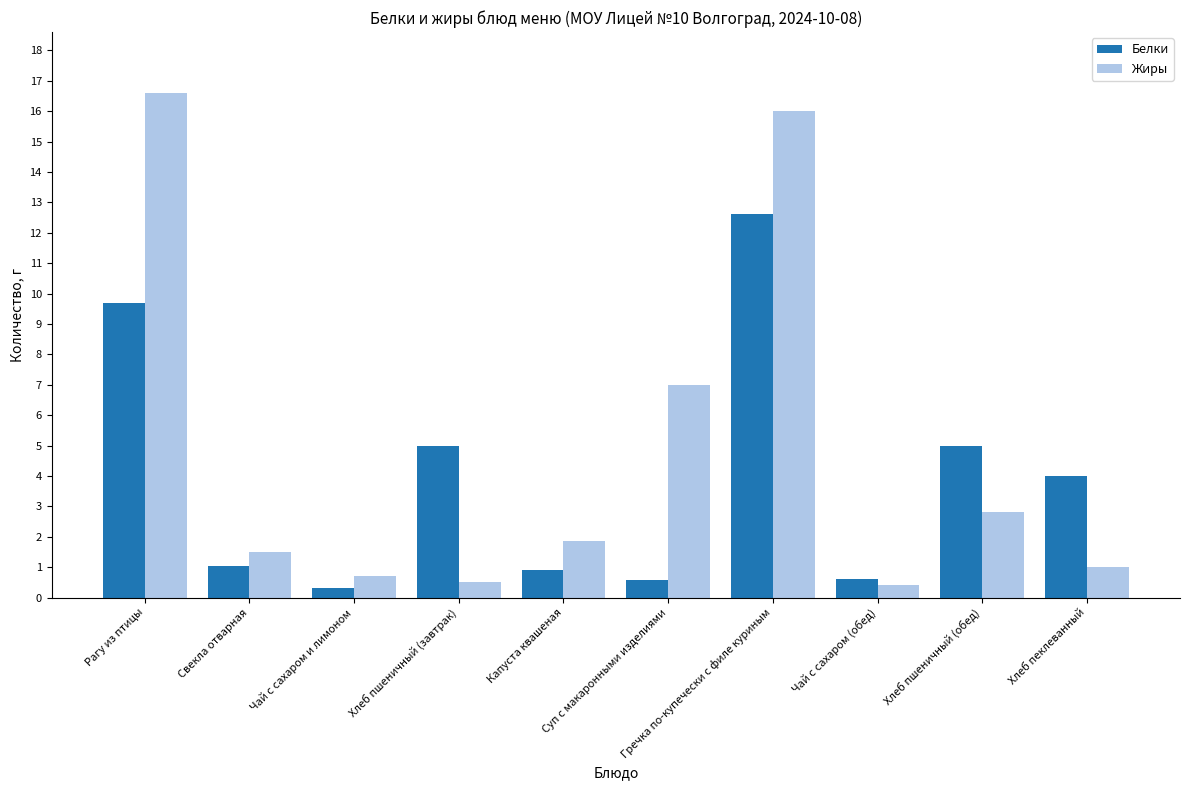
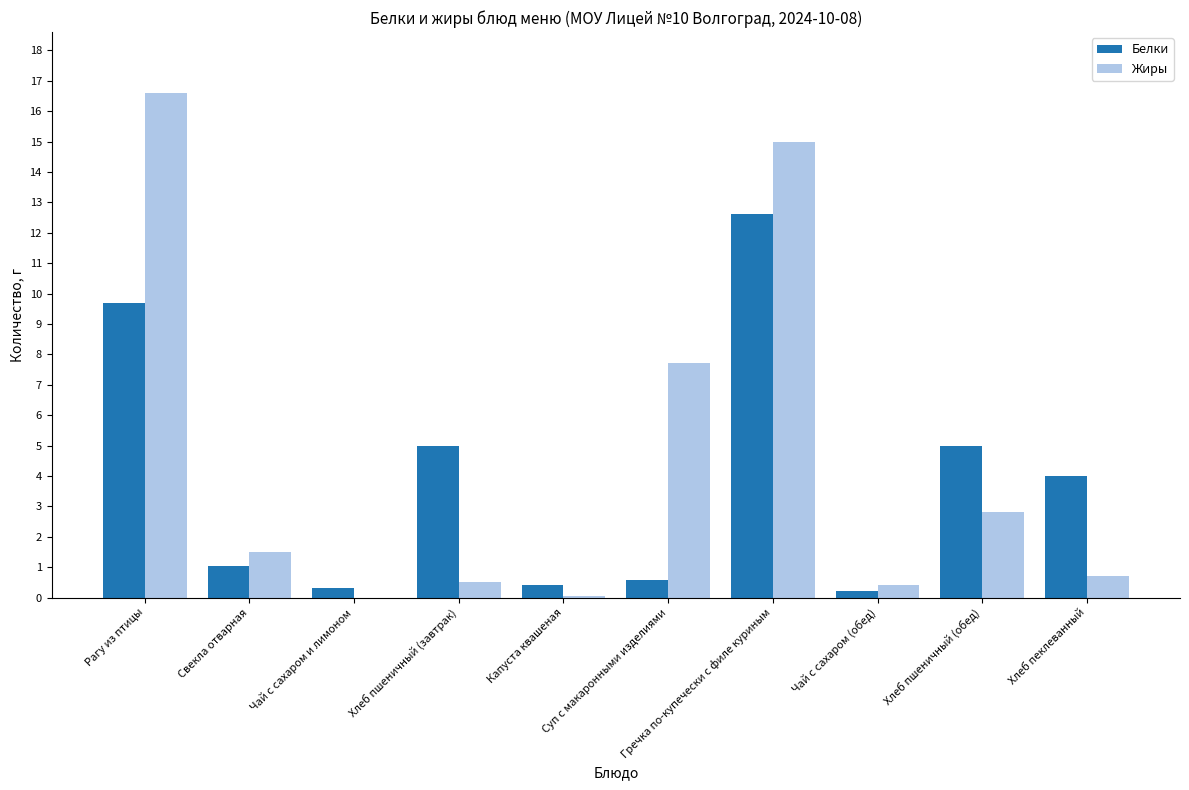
Жиры, Чай с сахаром и лимоном: 0.7 -> 0.0
Белки, Капуста квашеная: 0.9 -> 0.4
Жиры, Капуста квашеная: 1.9 -> 0.1
Жиры, Суп с макаронными изделиями: 7.0 -> 7.7
Жиры, Гречка по-купечески с филе куриным: 16 -> 15
Белки, Чай с сахаром (обед): 0.6 -> 0.2
Жиры, Хлеб пеклеванный: 1.0 -> 0.7
